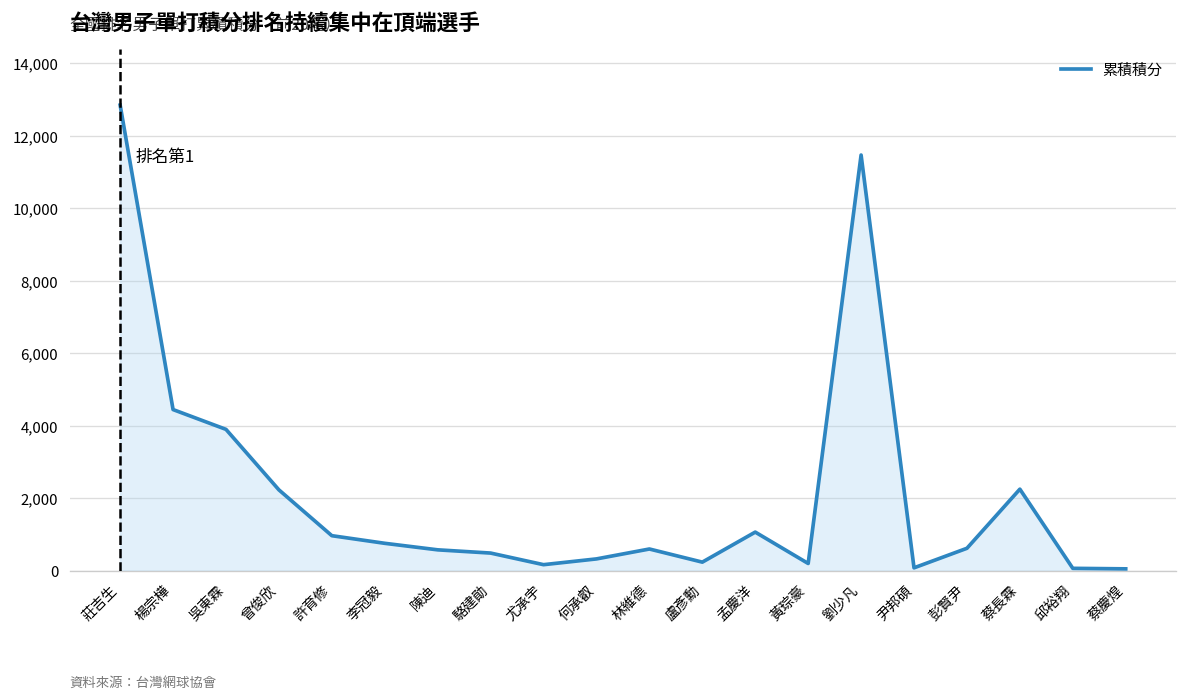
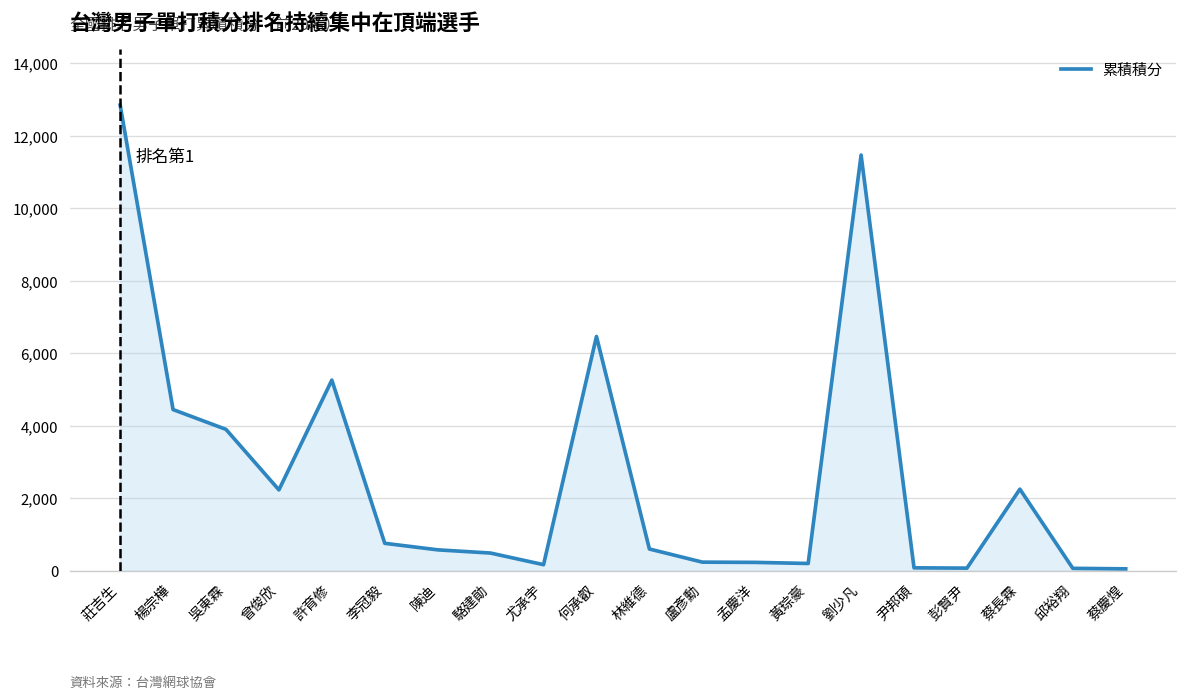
許育修: 1,000 -> 5,300
何承叡: 300 -> 6,500
孟慶洋: 1,100 -> 200
彭賢尹: 600 -> 100
